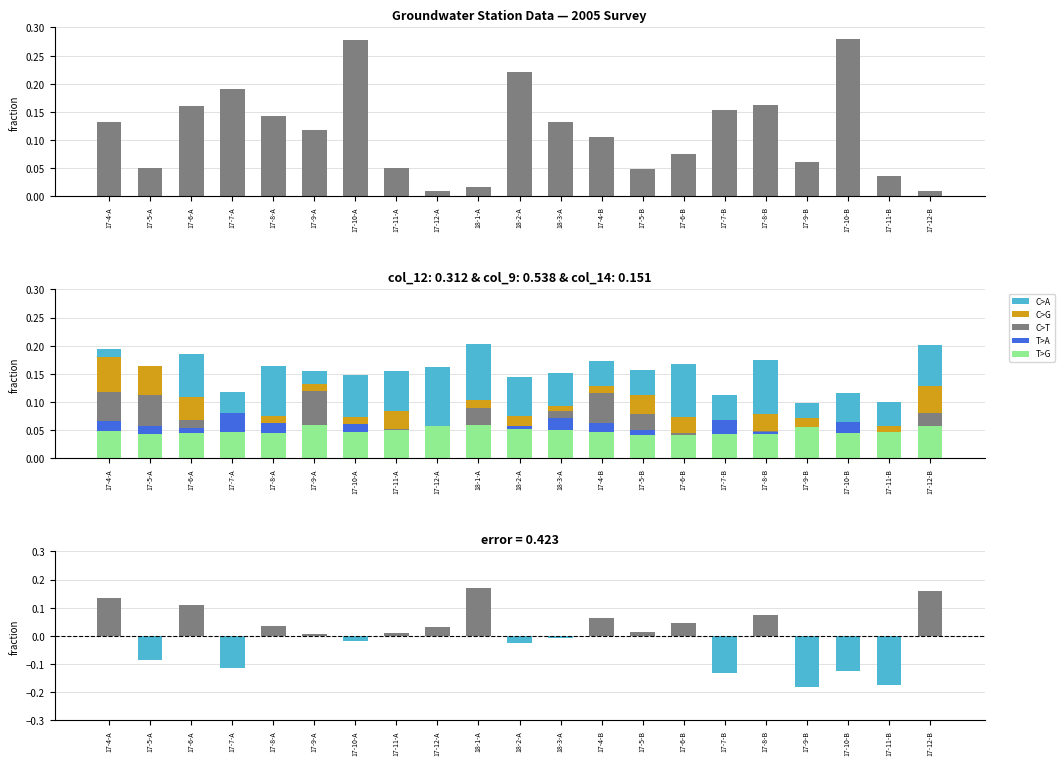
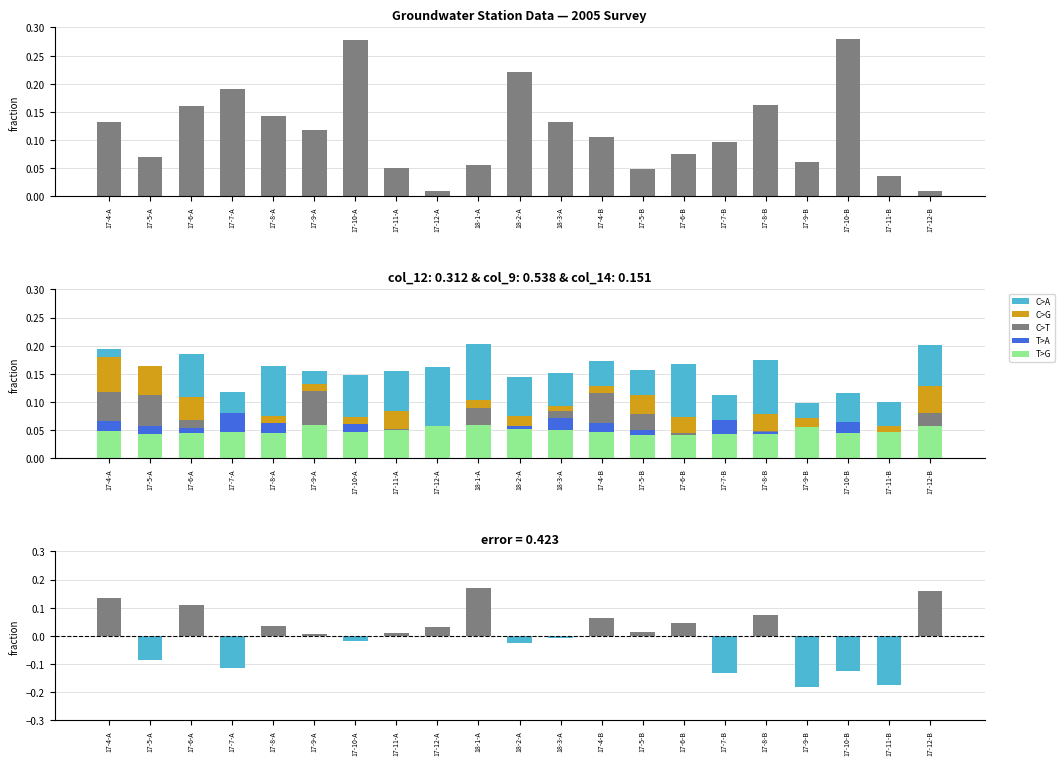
Groundwater Station Data — 2005 Survey, 17-5-A: 0.05 -> 0.07
Groundwater Station Data — 2005 Survey, 18-1-A: 0.02 -> 0.06
Groundwater Station Data — 2005 Survey, 17-7-B: 0.15 -> 0.10
